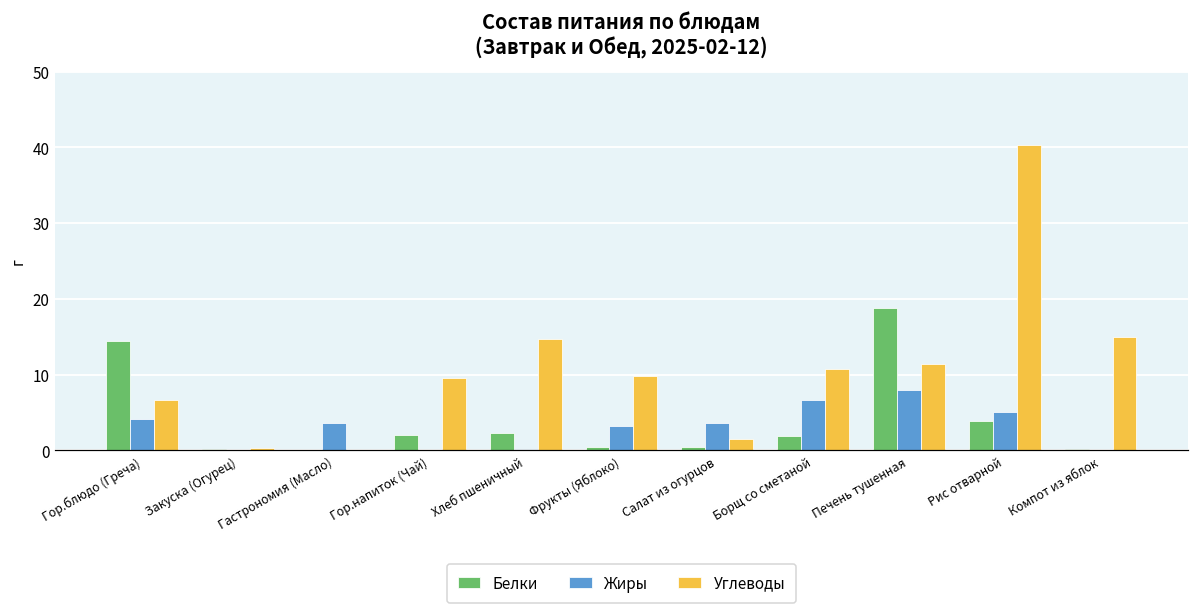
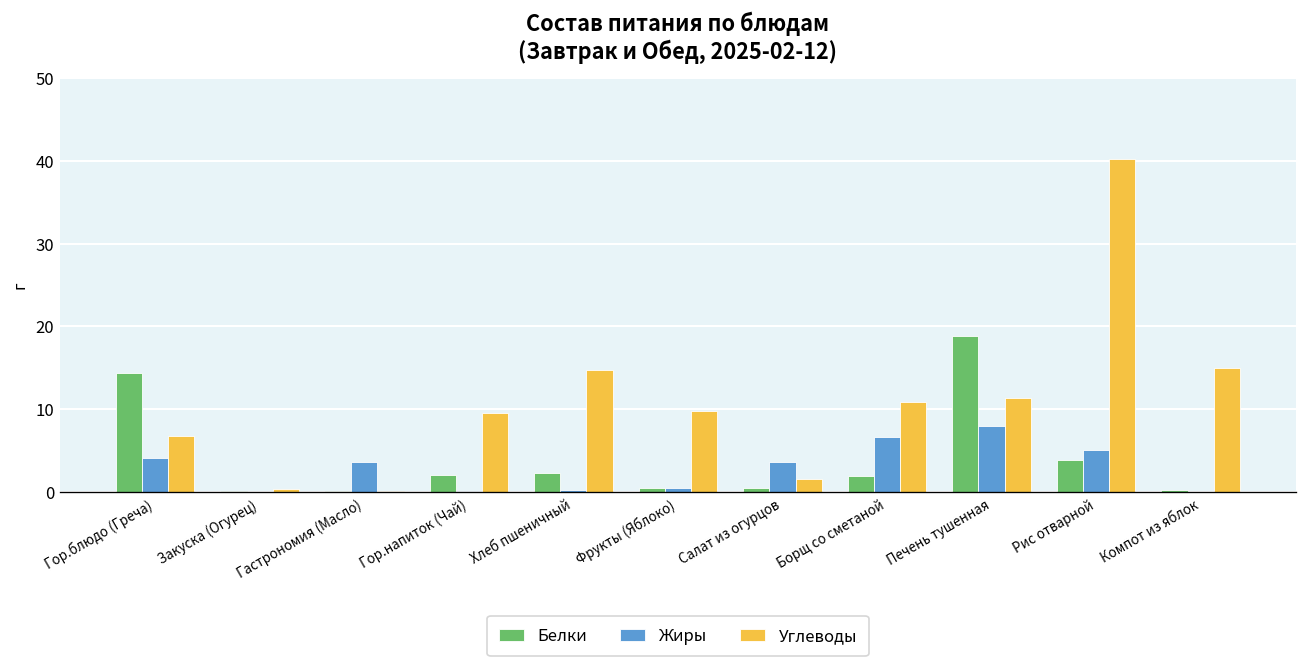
Жиры, Фрукты (Яблоко): 3 -> 0
